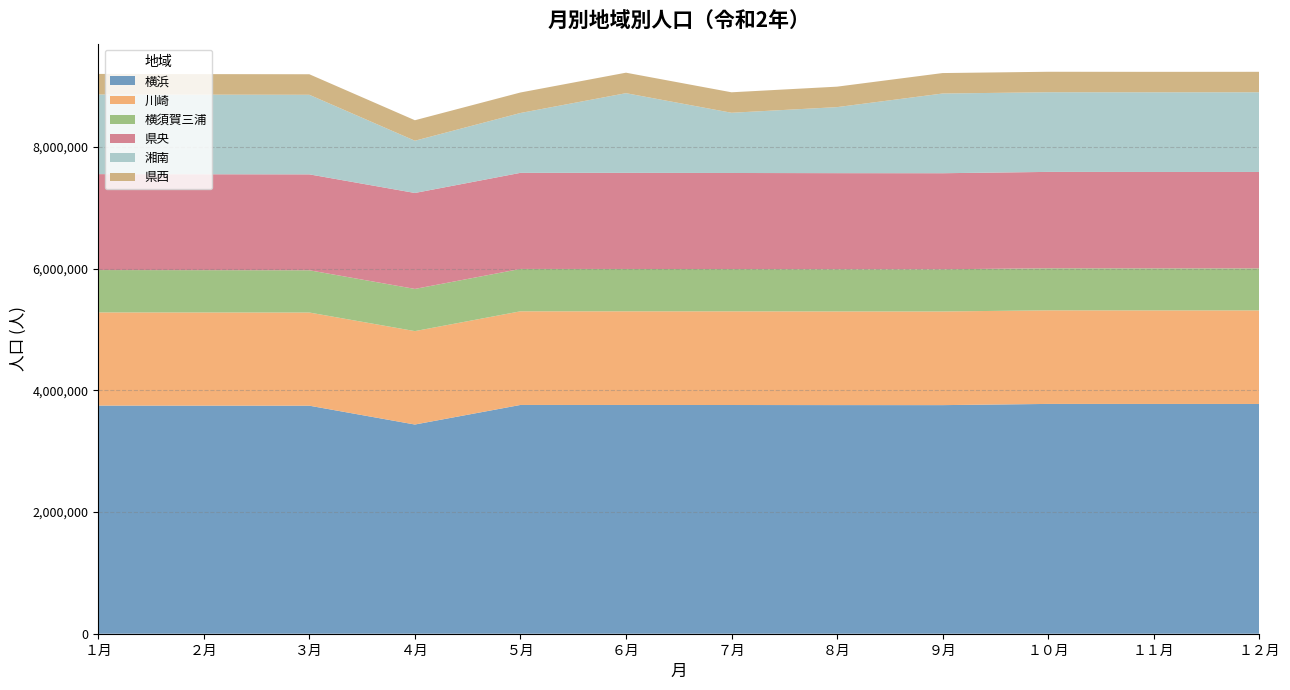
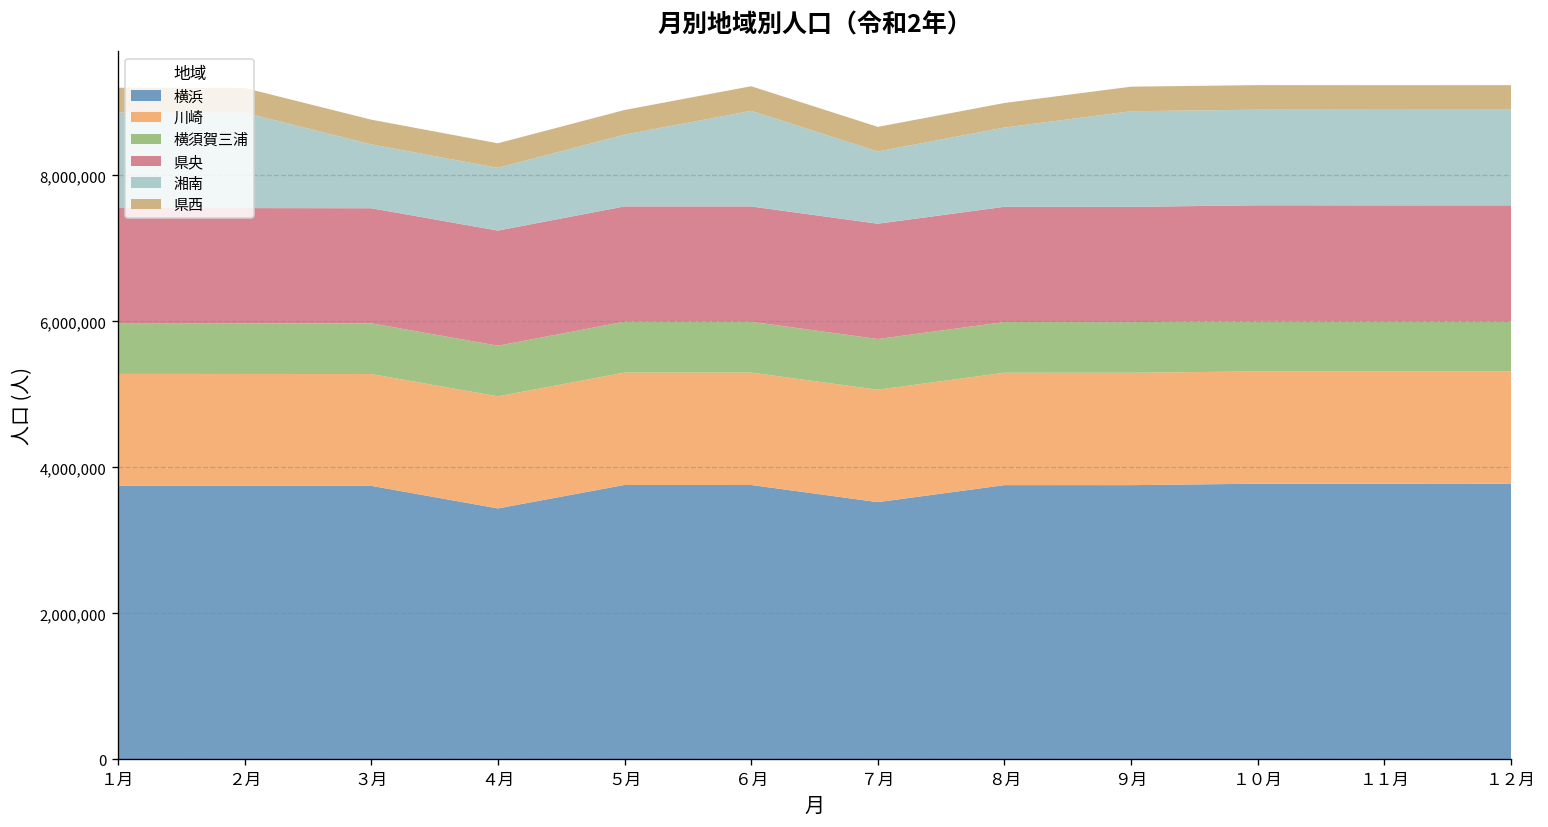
湘南, ３月: 1,300,000 -> 900,000
横浜, ７月: 3,800,000 -> 3,500,000
